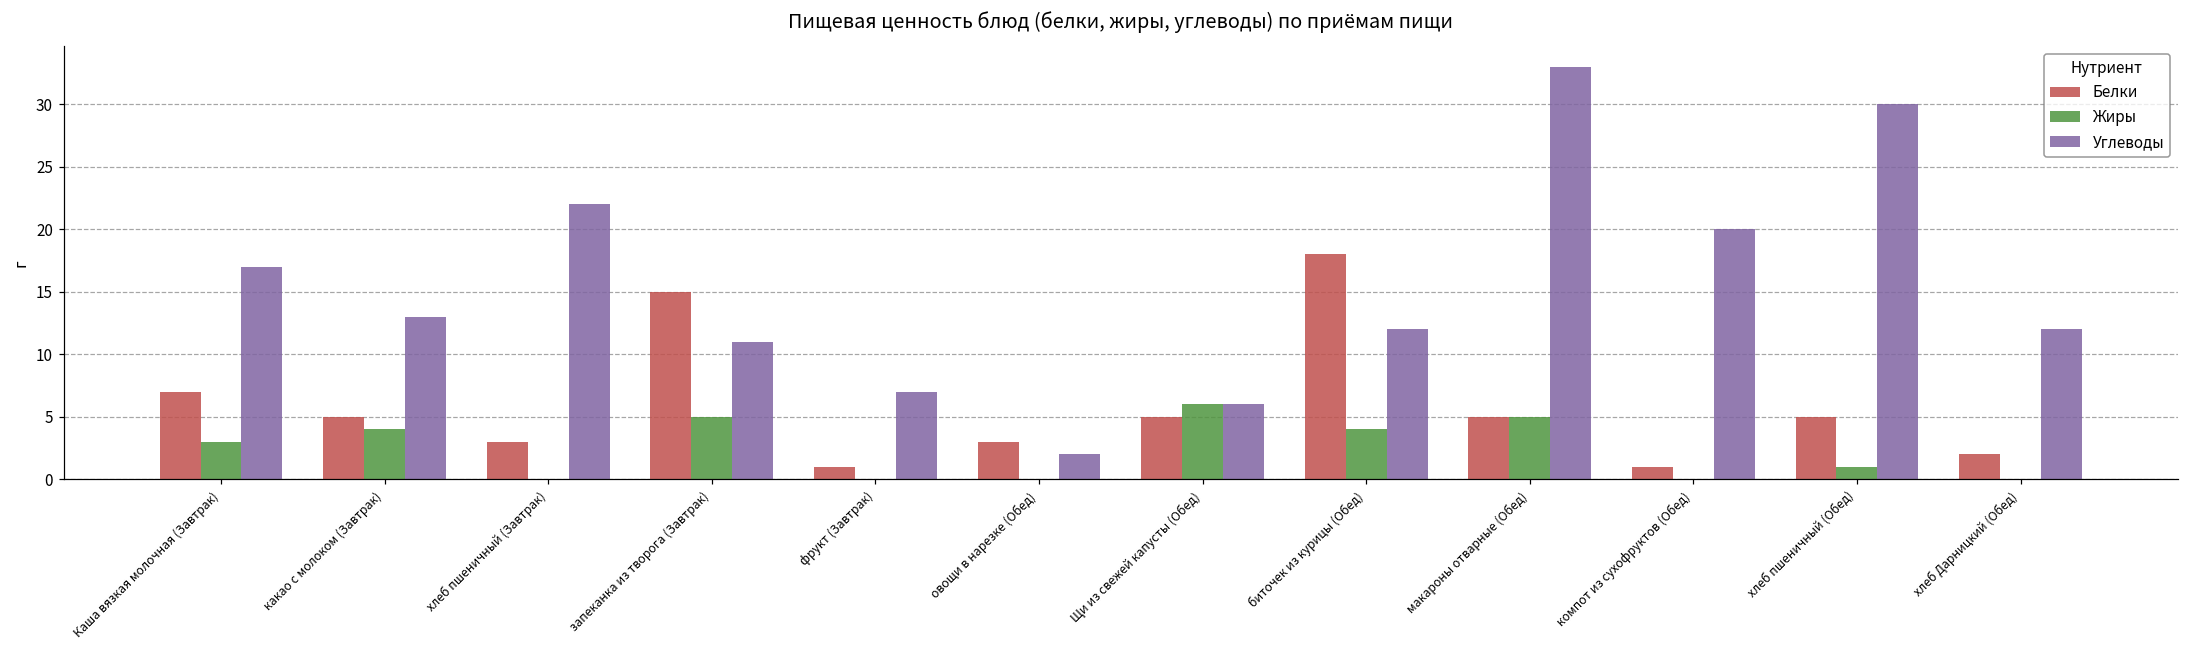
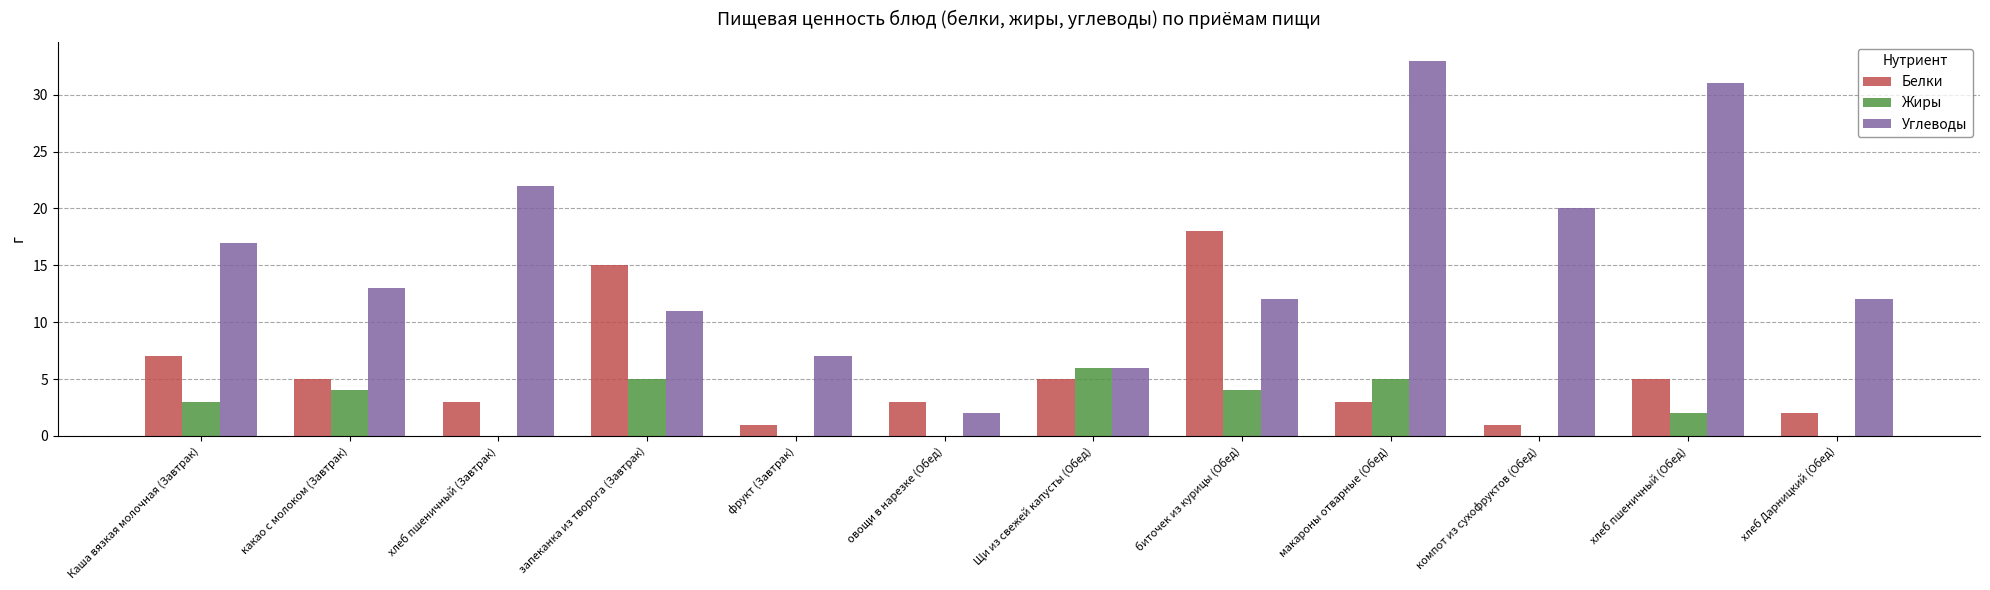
Белки, макароны отварные (Обед): 5 -> 3
Жиры, хлеб пшеничный (Обед): 1 -> 2
Углеводы, хлеб пшеничный (Обед): 30 -> 31
